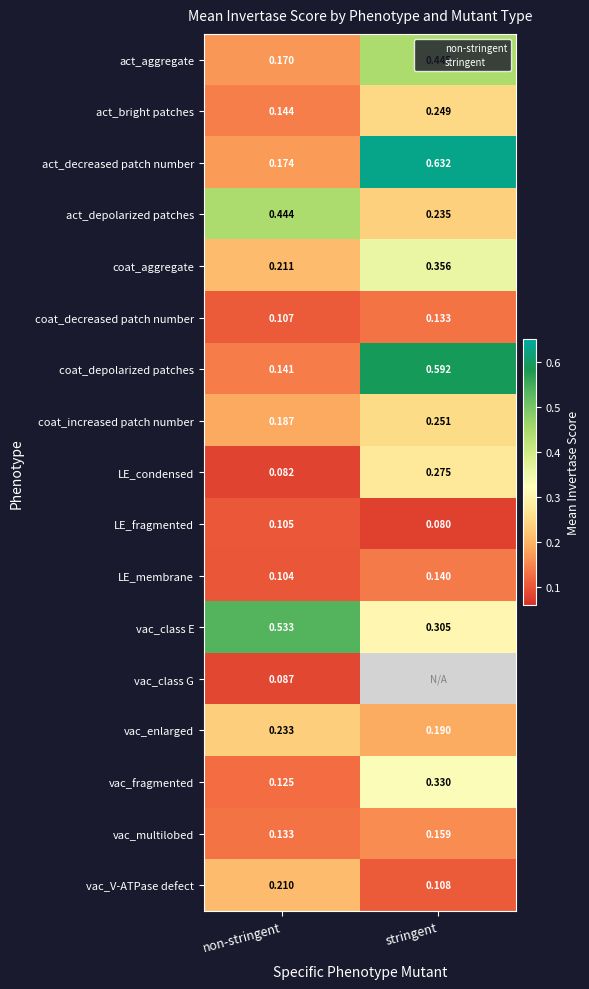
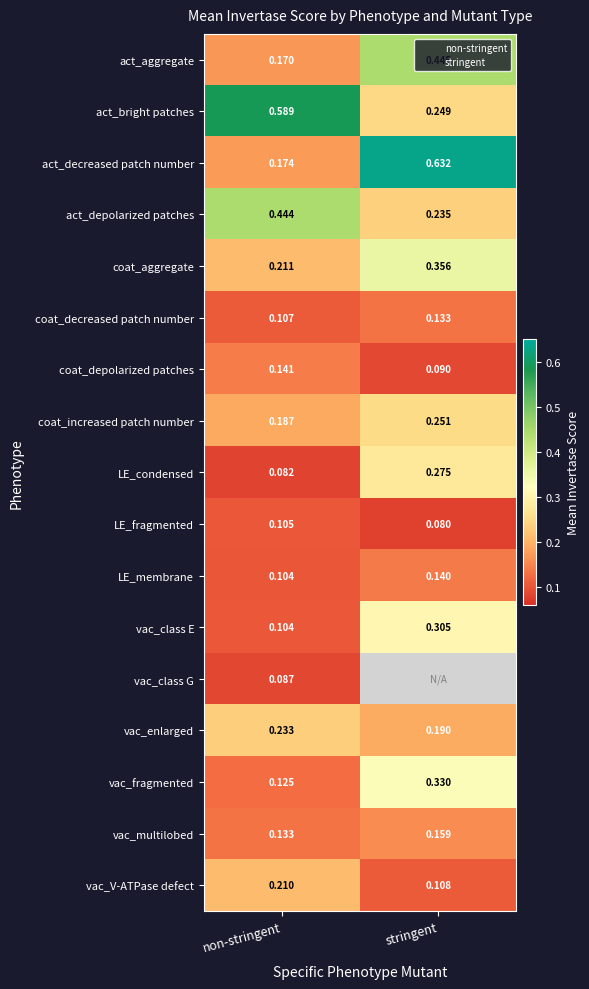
act_bright patches, non-stringent: 0.144 -> 0.589
coat_depolarized patches, stringent: 0.592 -> 0.090
vac_class E, non-stringent: 0.533 -> 0.104
